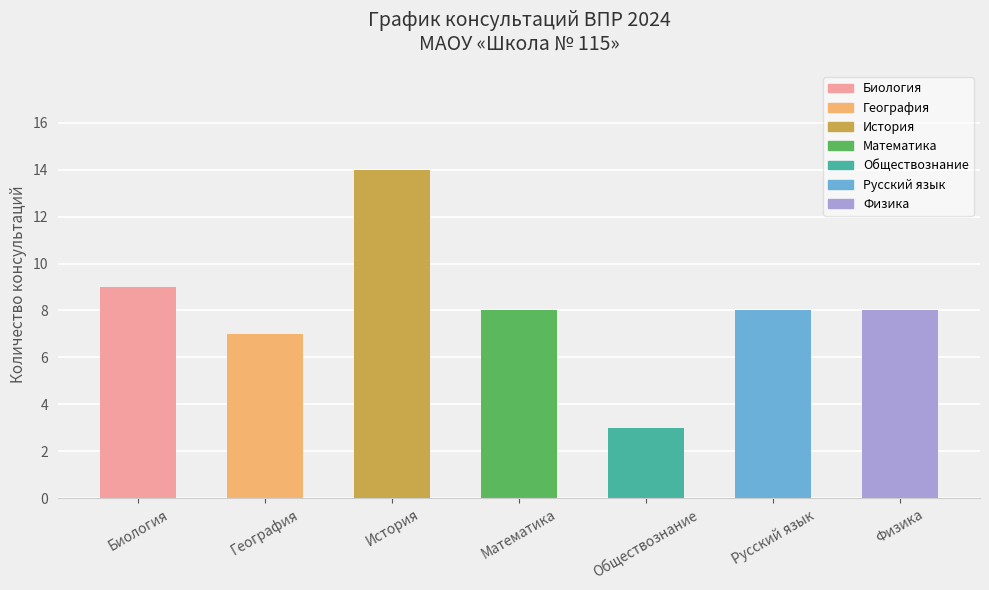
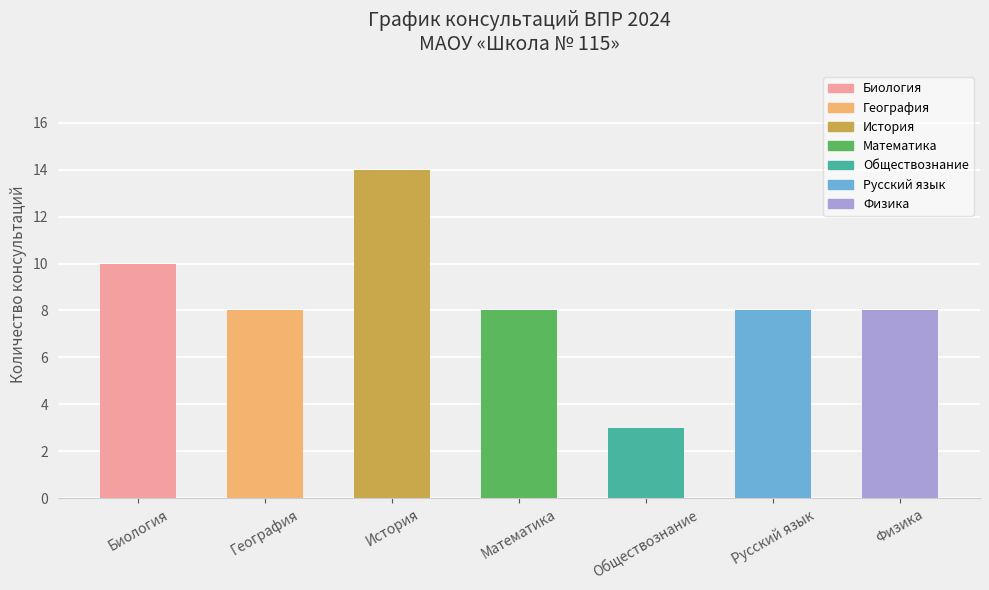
Биология: 9 -> 10
География: 7 -> 8
